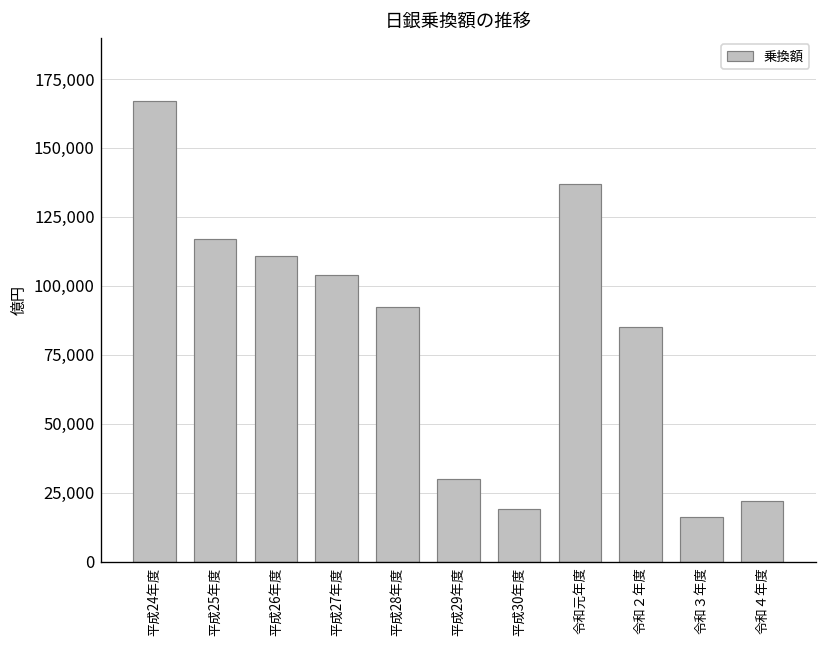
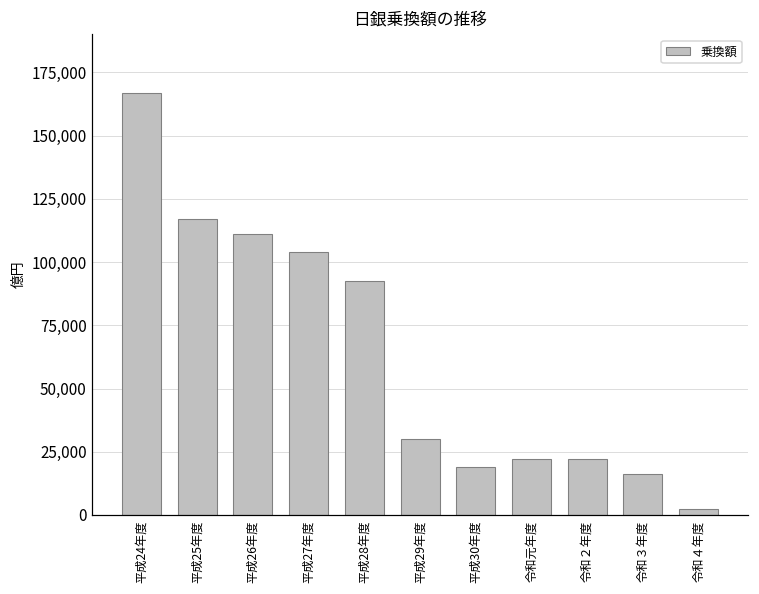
令和元年度: 137,000 -> 22,000
令和２年度: 85,000 -> 22,000
令和４年度: 22,000 -> 2,000
